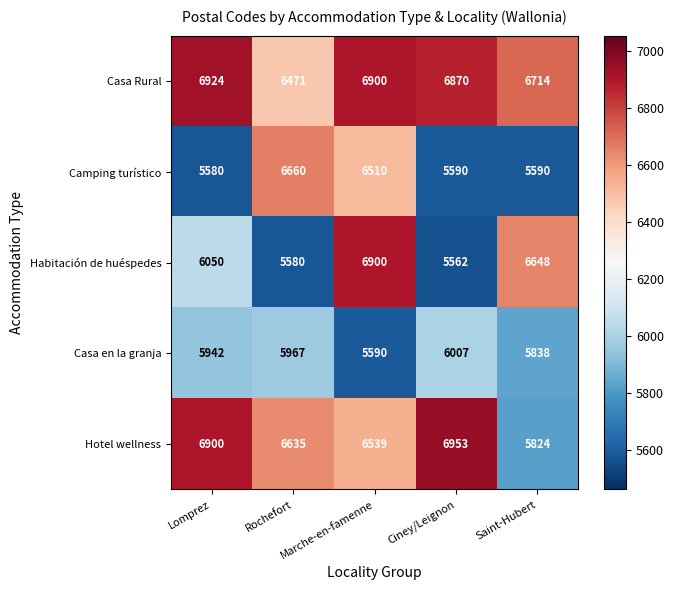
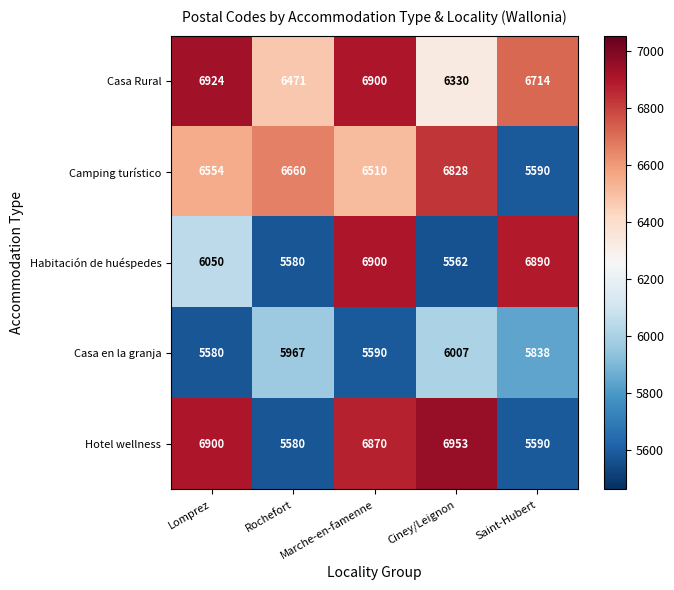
Casa Rural, Ciney/Leignon: 6870 -> 6330
Camping turístico, Lomprez: 5580 -> 6554
Camping turístico, Ciney/Leignon: 5590 -> 6828
Habitación de huéspedes, Saint-Hubert: 6648 -> 6890
Casa en la granja, Lomprez: 5942 -> 5580
Hotel wellness, Rochefort: 6635 -> 5580
Hotel wellness, Marche-en-famenne: 6539 -> 6870
Hotel wellness, Saint-Hubert: 5824 -> 5590
